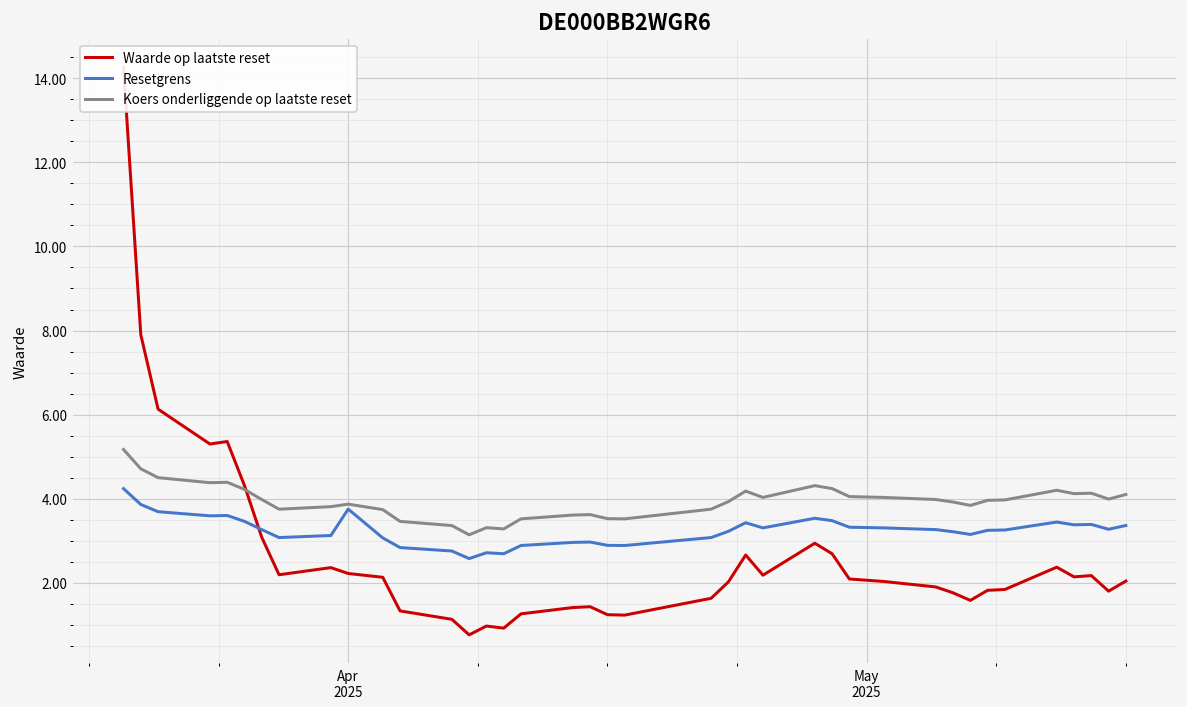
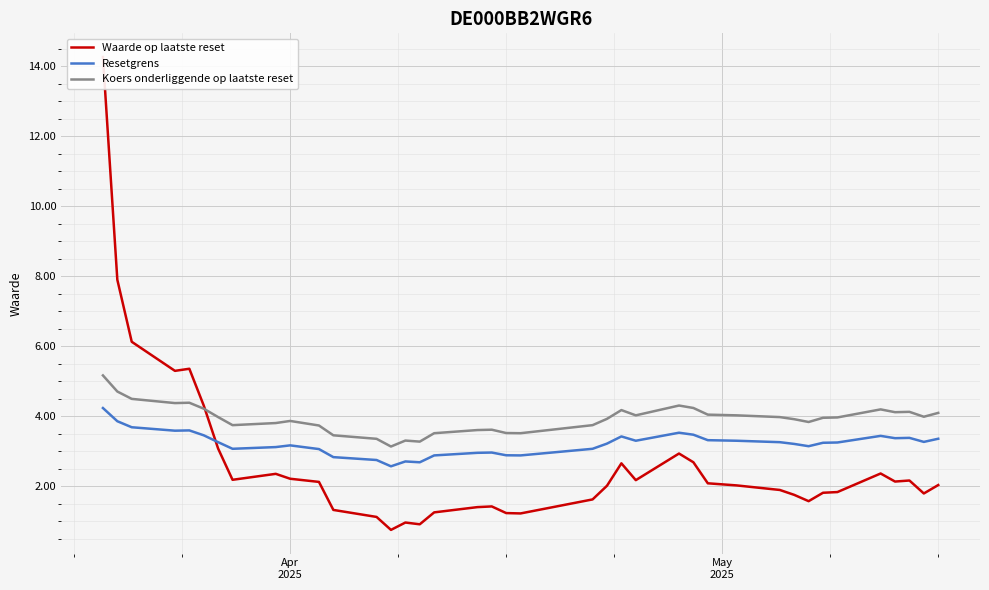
Resetgrens, Apr 2025: 3.8 -> 3.2
